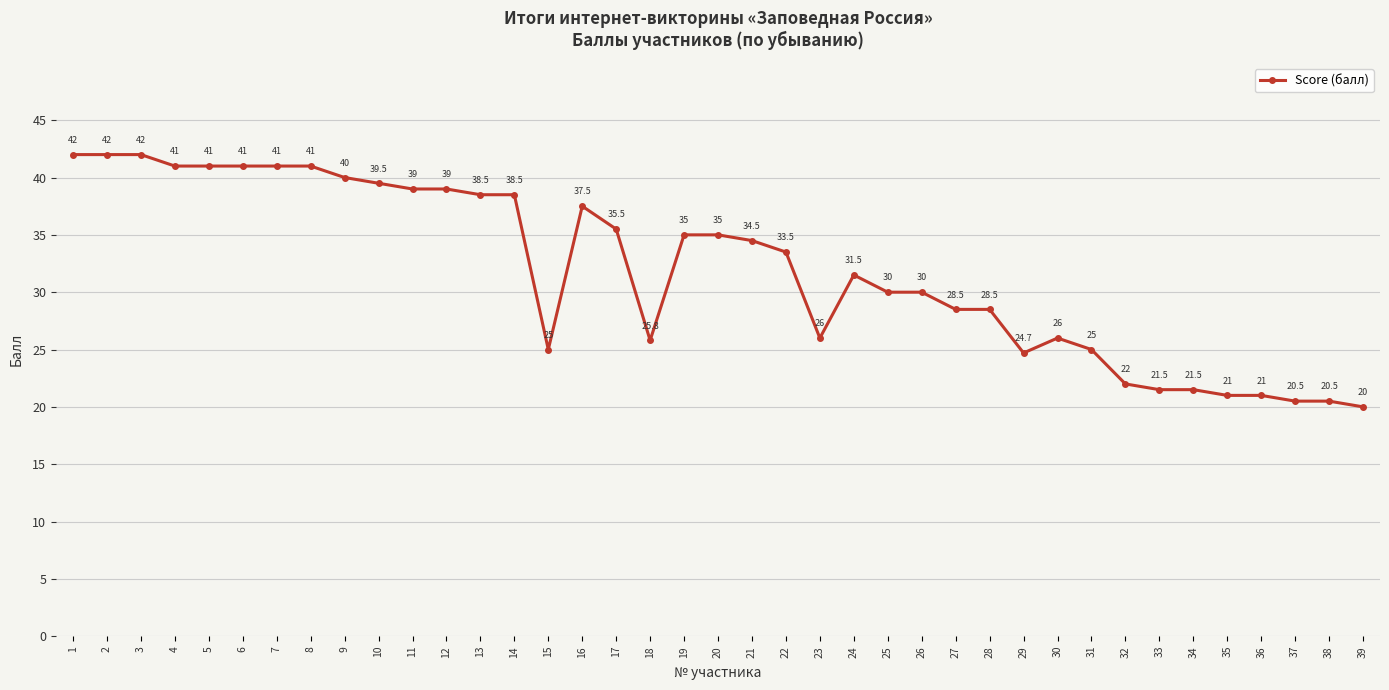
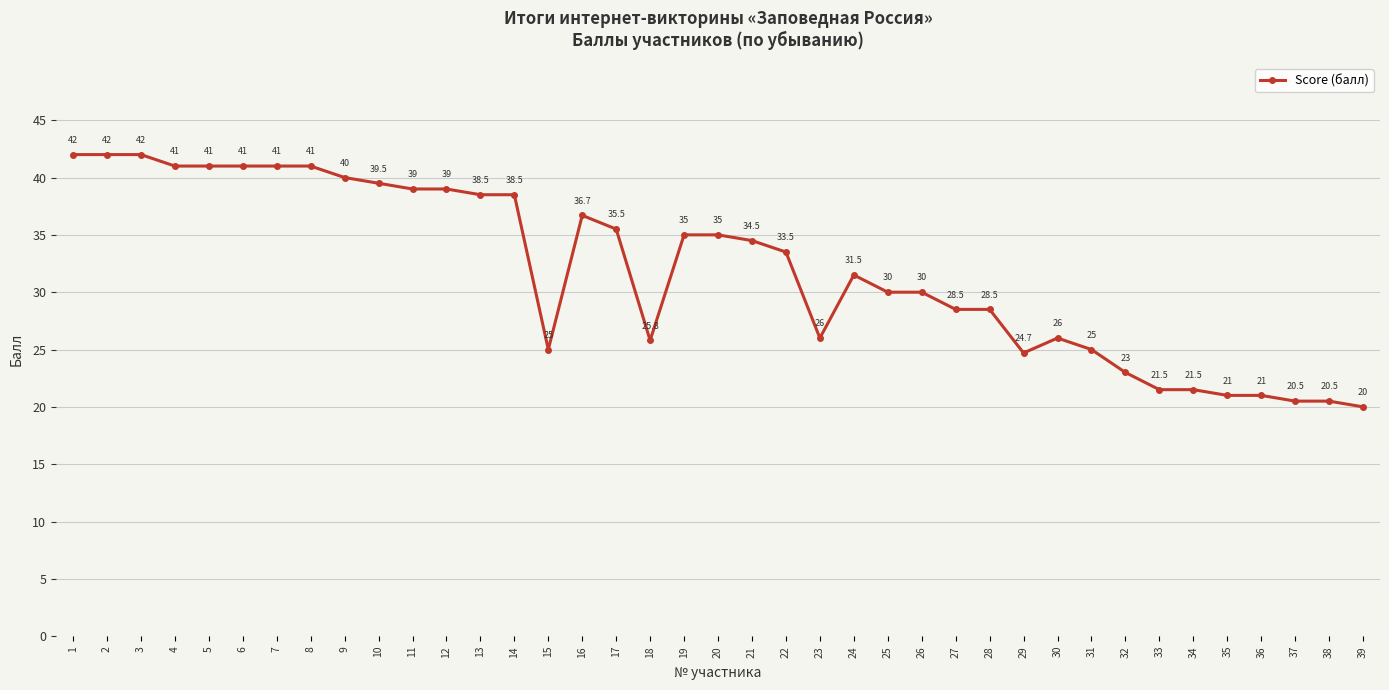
16: 37.5 -> 36.7
32: 22 -> 23
